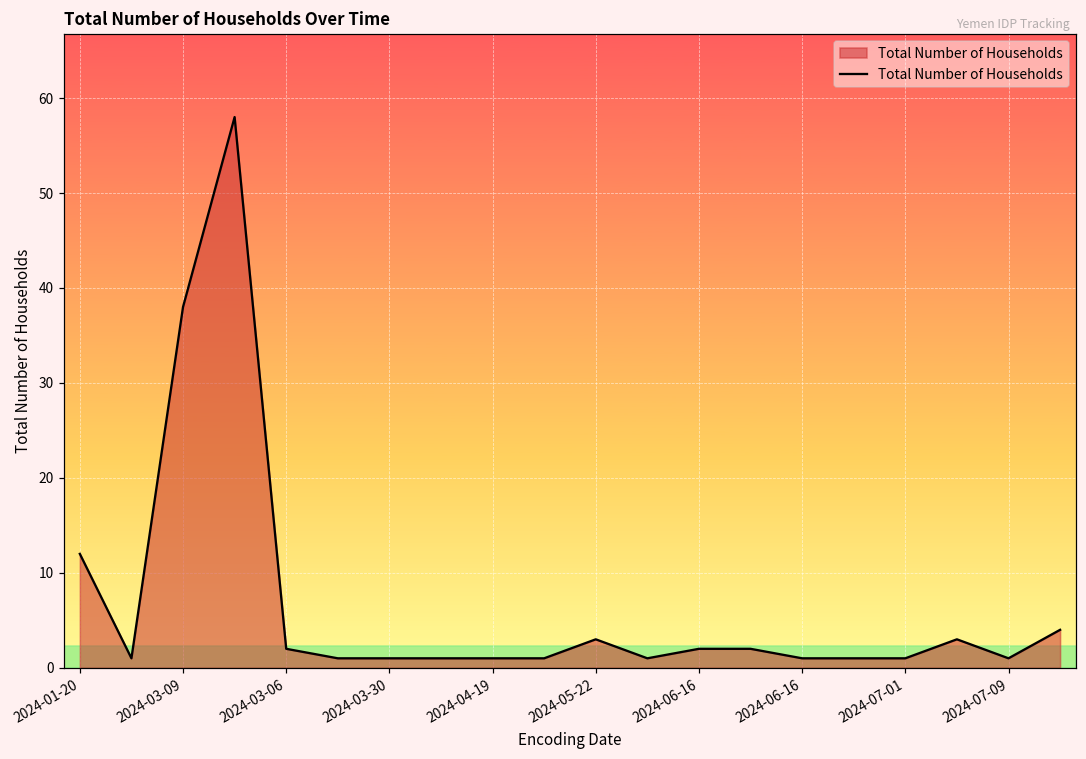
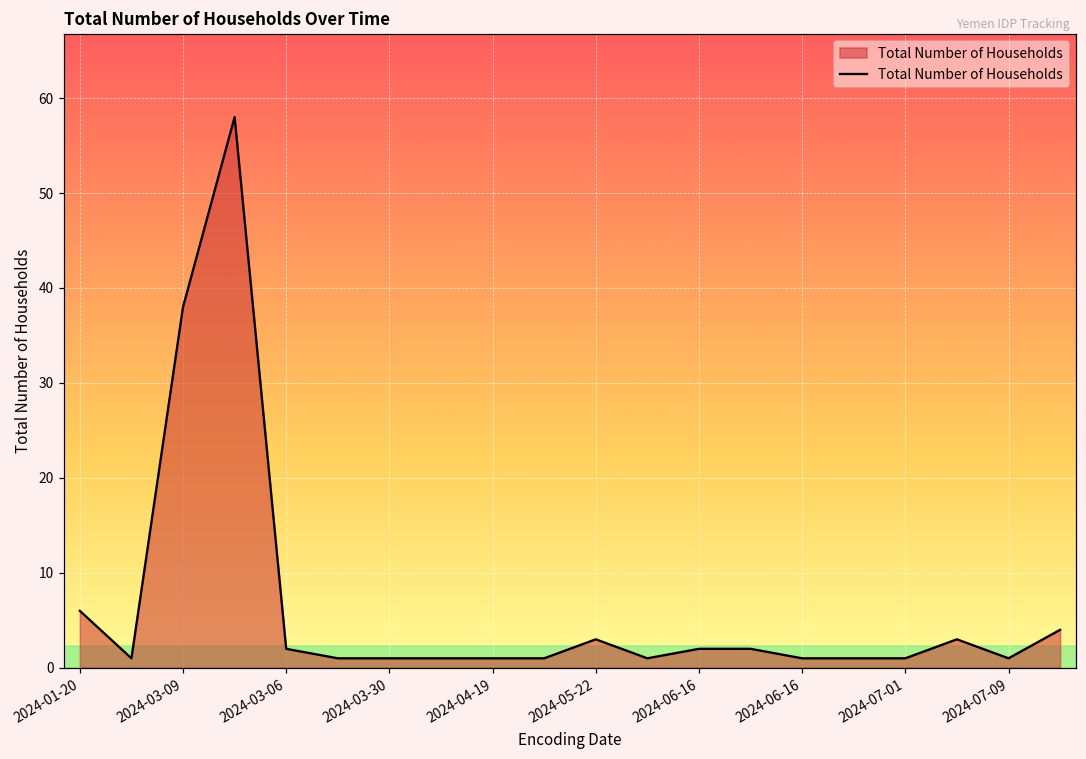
2024-01-20: 12 -> 6
